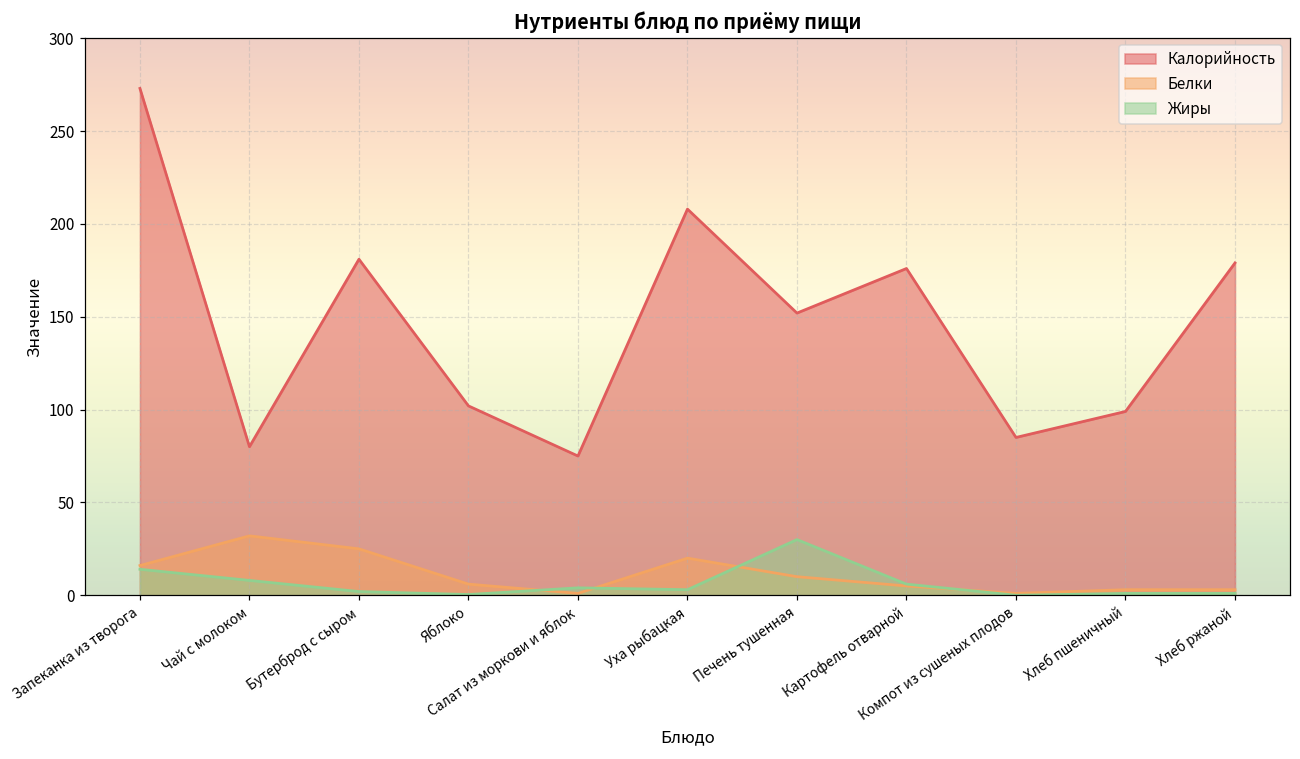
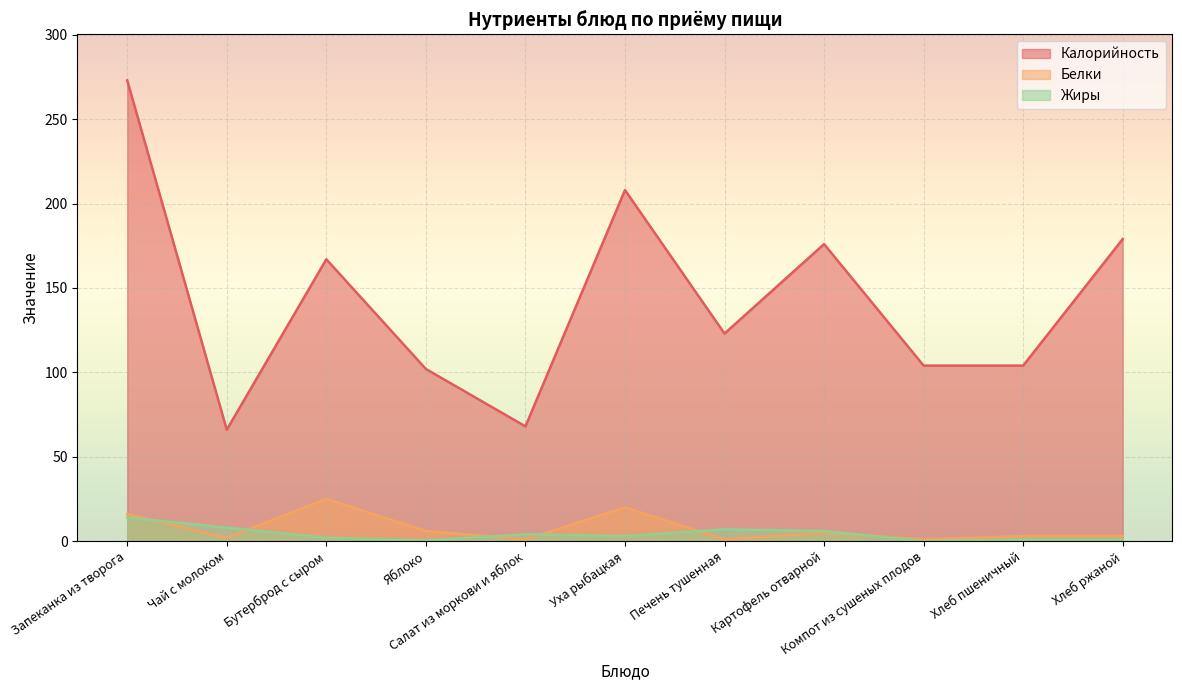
Калорийность, Чай с молоком: 80 -> 66
Белки, Чай с молоком: 32 -> 2
Калорийность, Бутерброд с сыром: 181 -> 167
Калорийность, Салат из моркови и яблок: 75 -> 68
Калорийность, Печень тушенная: 152 -> 123
Белки, Печень тушенная: 10 -> 1
Жиры, Печень тушенная: 30 -> 7
Калорийность, Компот из сушеных плодов: 85 -> 104
Калорийность, Хлеб пшеничный: 99 -> 104
